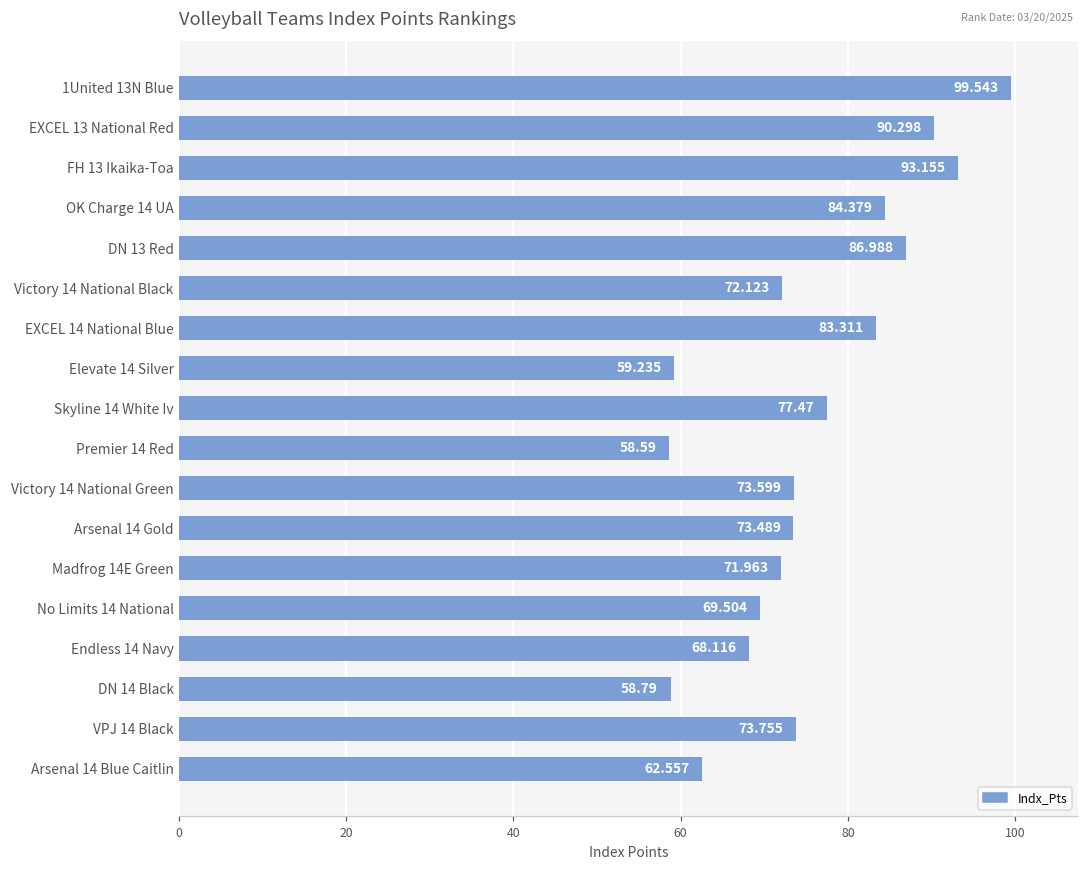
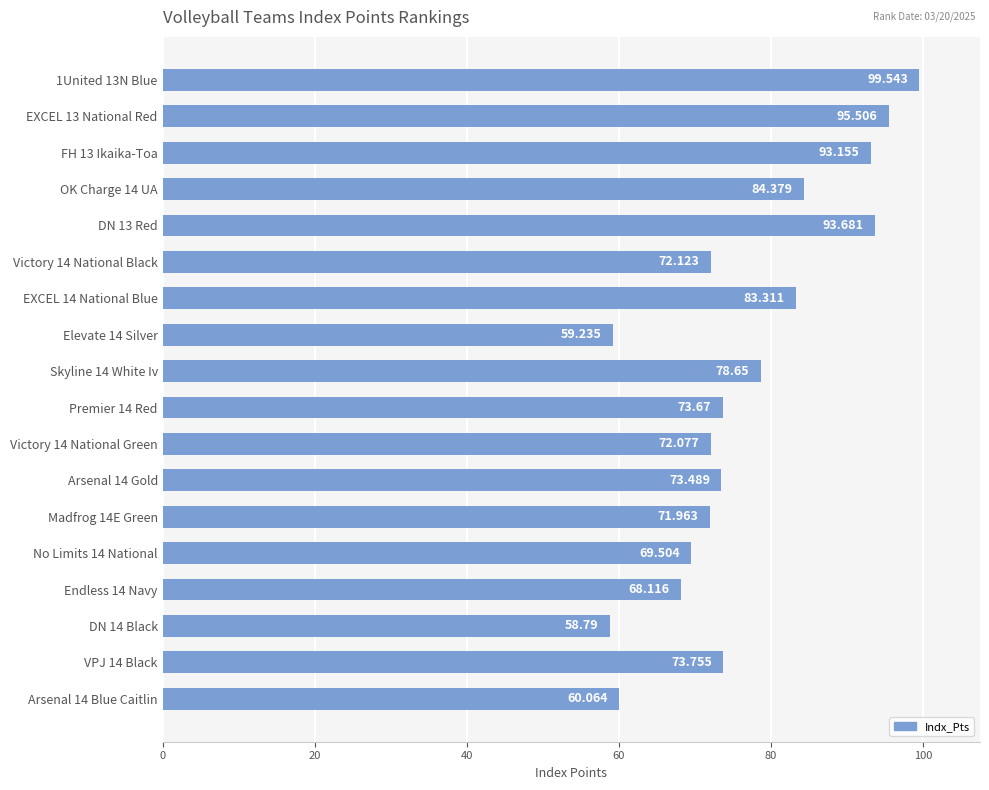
EXCEL 13 National Red: 90.298 -> 95.506
DN 13 Red: 86.988 -> 93.681
Skyline 14 White Iv: 77.47 -> 78.65
Premier 14 Red: 58.59 -> 73.67
Victory 14 National Green: 73.599 -> 72.077
Arsenal 14 Blue Caitlin: 62.557 -> 60.064
